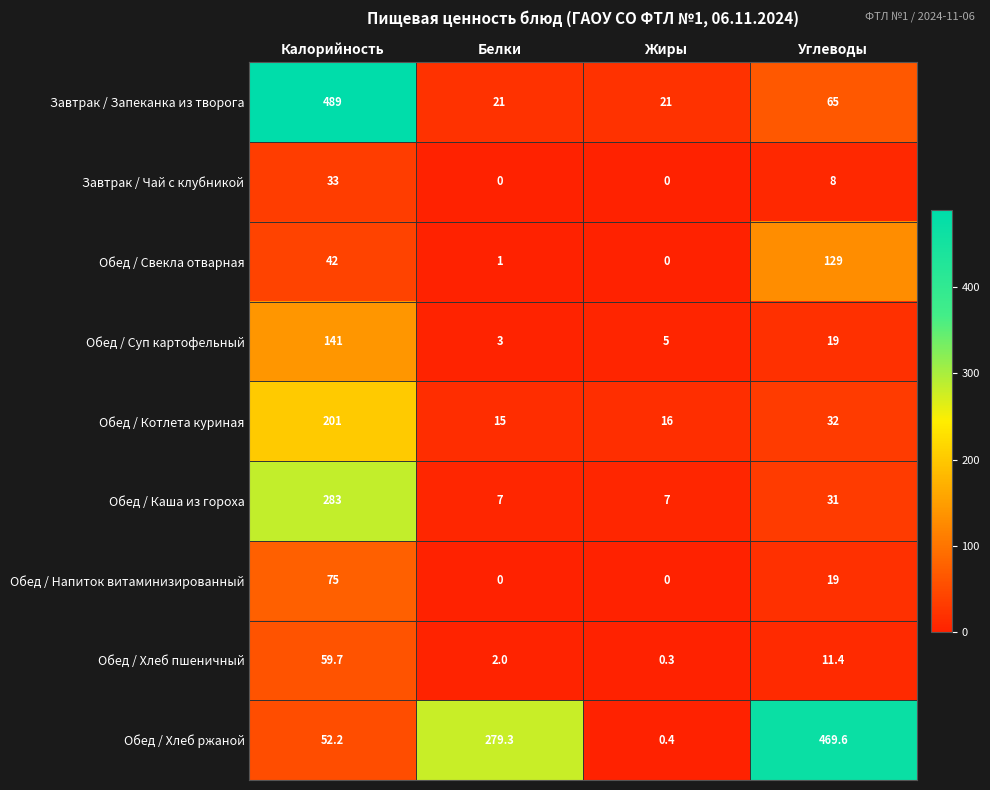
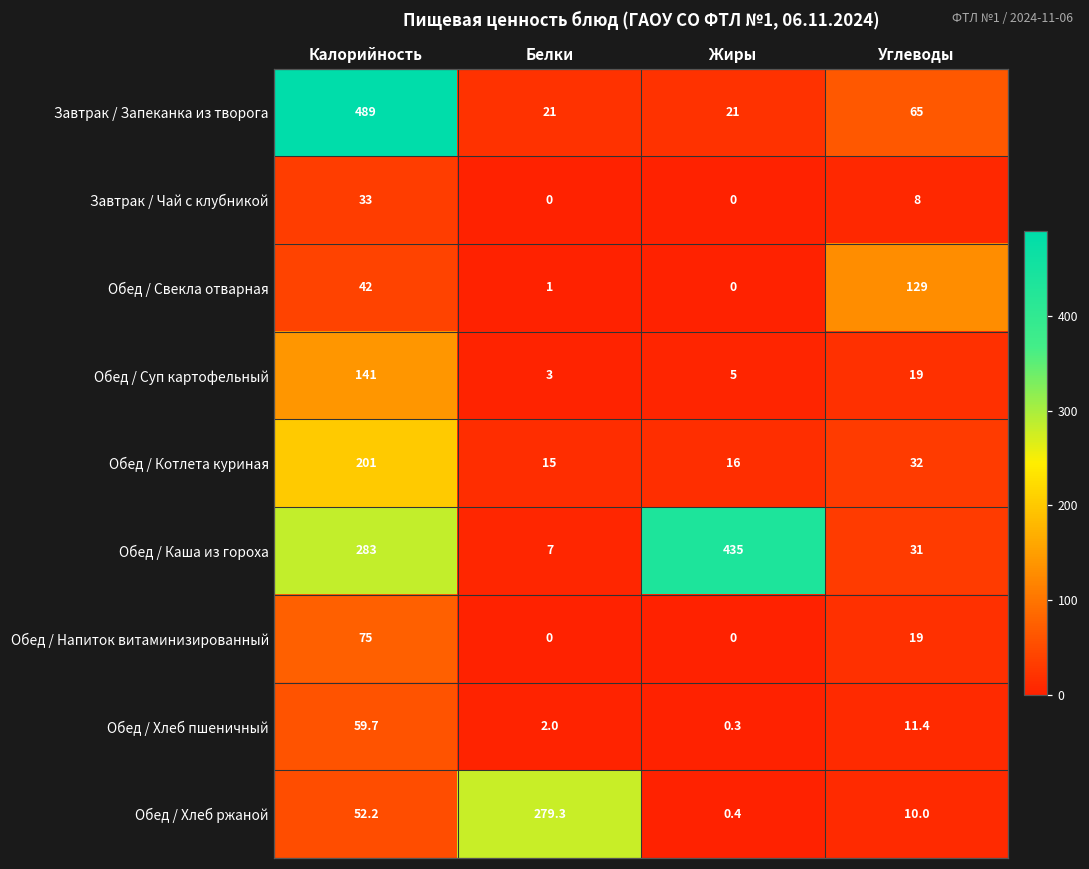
Обед / Каша из гороха, Жиры: 7 -> 435
Обед / Хлеб ржаной, Углеводы: 469.6 -> 10.0
